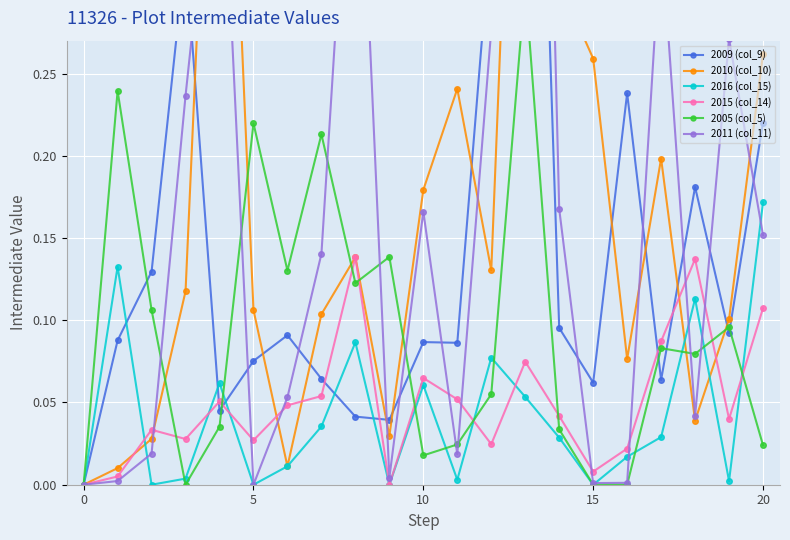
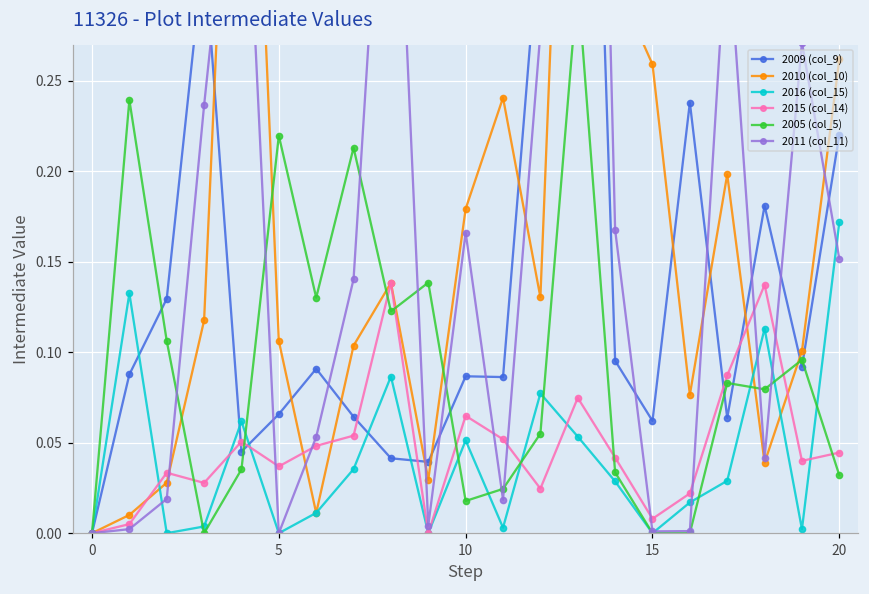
2009 (col_9), 5: 0.075 -> 0.066
2015 (col_14), 5: 0.027 -> 0.037
2016 (col_15), 10: 0.061 -> 0.051
2015 (col_14), 20: 0.107 -> 0.045
2005 (col_5), 20: 0.024 -> 0.032
